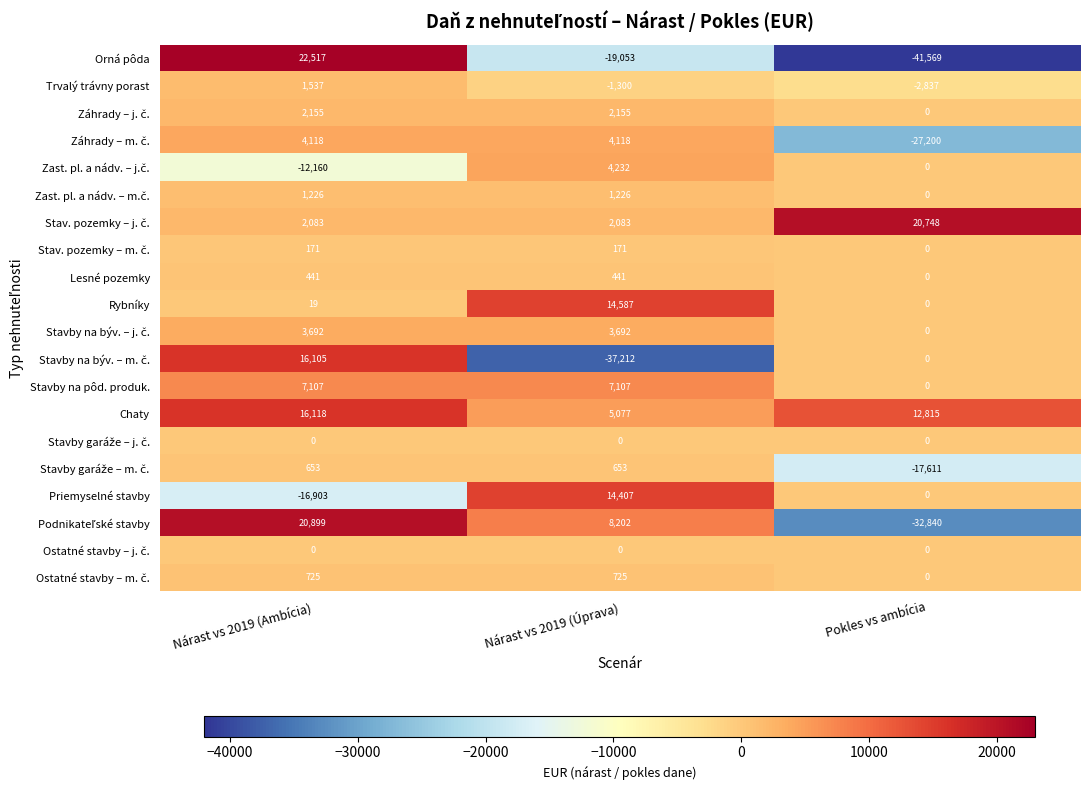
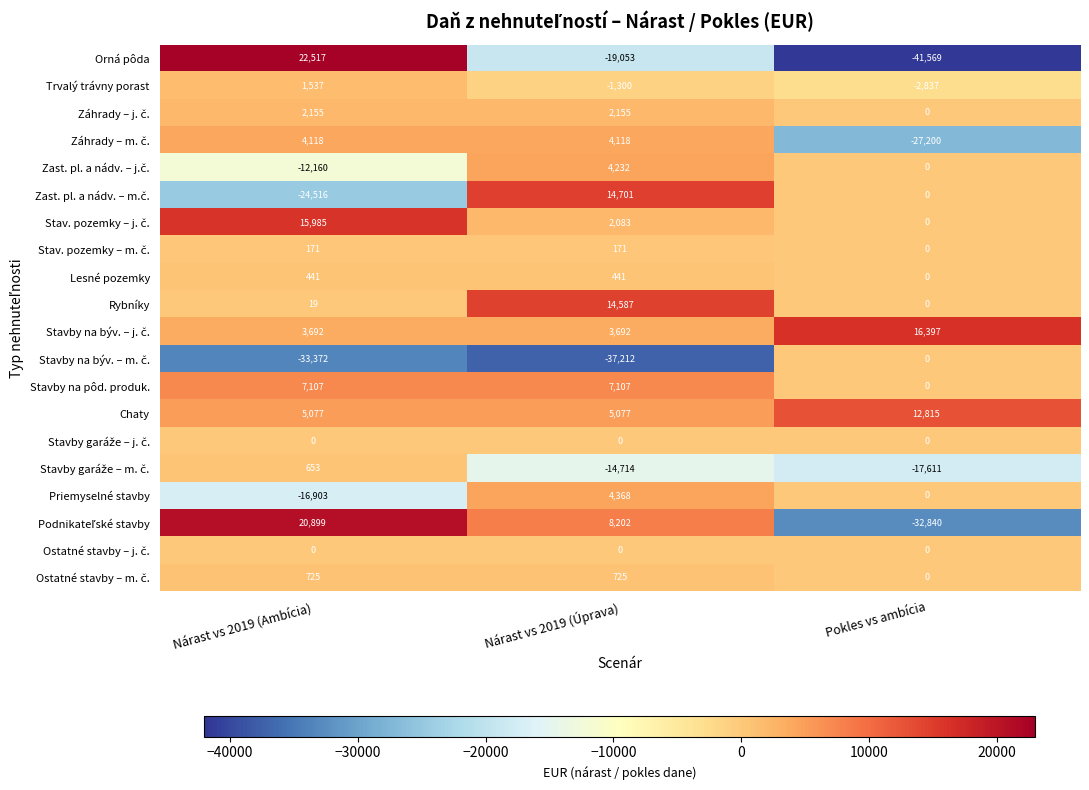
Zast. pl. a nádv. – m.č., Nárast vs 2019 (Ambícia): 1,226 -> -24,516
Zast. pl. a nádv. – m.č., Nárast vs 2019 (Úprava): 1,226 -> 14,701
Stav. pozemky – j. č., Nárast vs 2019 (Ambícia): 2,083 -> 15,985
Stav. pozemky – j. č., Pokles vs ambícia: 20,748 -> 0
Stavby na býv. – j. č., Pokles vs ambícia: 0 -> 16,397
Stavby na býv. – m. č., Nárast vs 2019 (Ambícia): 16,105 -> -33,372
Chaty, Nárast vs 2019 (Ambícia): 16,118 -> 5,077
Stavby garáže – m. č., Nárast vs 2019 (Úprava): 653 -> -14,714
Priemyselné stavby, Nárast vs 2019 (Úprava): 14,407 -> 4,368
